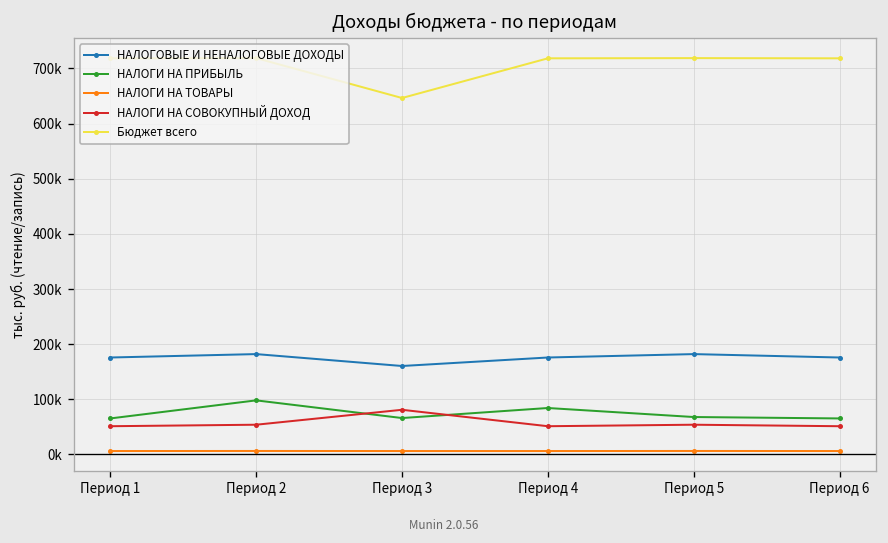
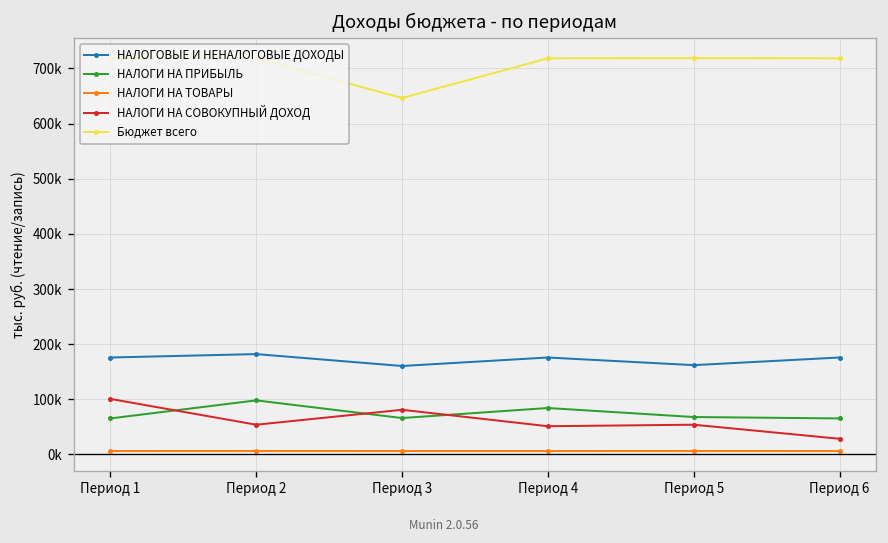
НАЛОГИ НА СОВОКУПНЫЙ ДОХОД, Период 1: 50000 -> 100000
НАЛОГОВЫЕ И НЕНАЛОГОВЫЕ ДОХОДЫ, Период 5: 180000 -> 160000
НАЛОГИ НА СОВОКУПНЫЙ ДОХОД, Период 6: 50000 -> 30000
